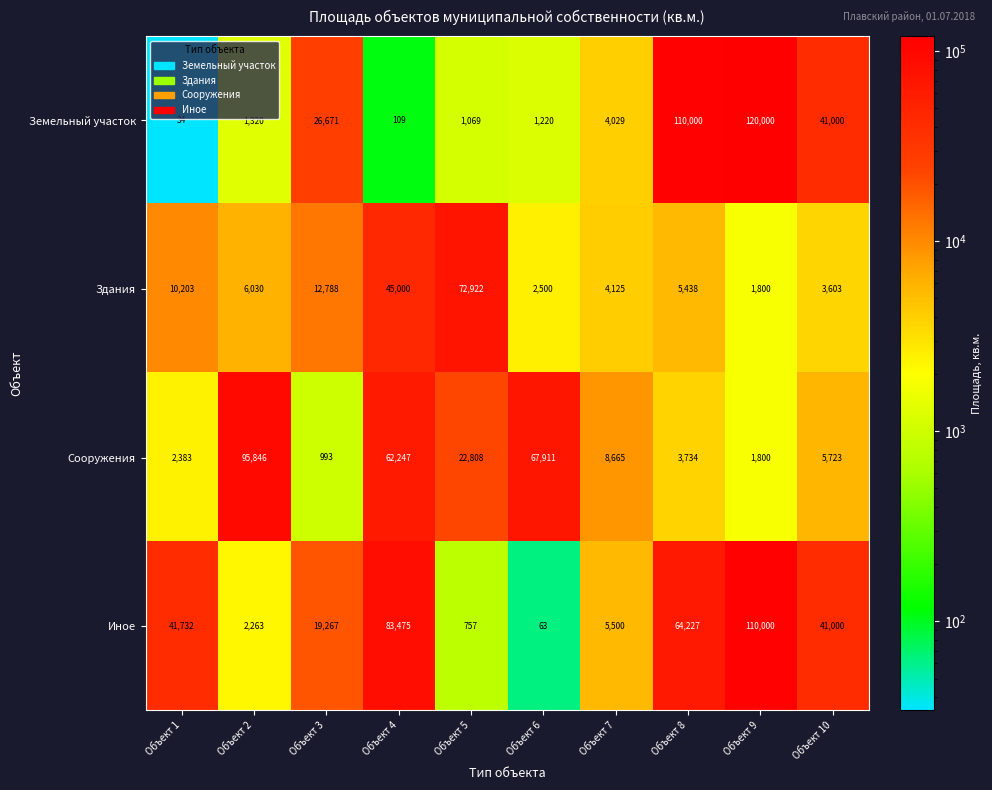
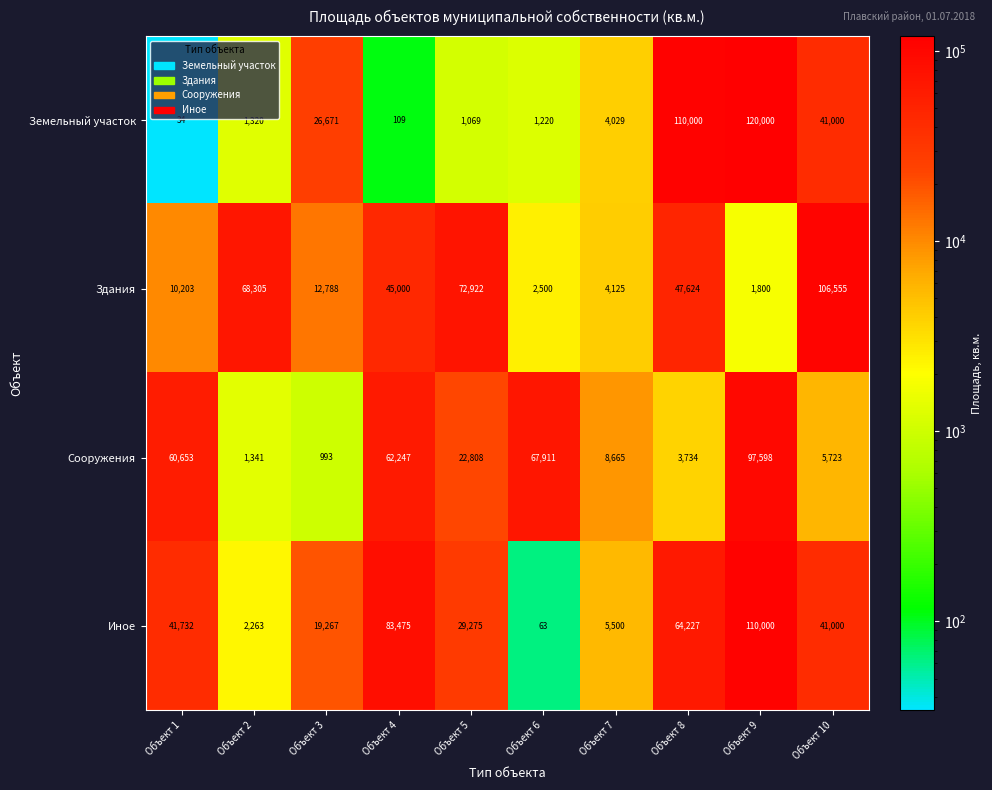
Здания, Объект 2: 6,030 -> 68,305
Здания, Объект 8: 5,438 -> 47,624
Здания, Объект 10: 3,603 -> 106,555
Сооружения, Объект 1: 2,383 -> 60,653
Сооружения, Объект 2: 95,846 -> 1,341
Сооружения, Объект 9: 1,800 -> 97,598
Иное, Объект 5: 757 -> 29,275
